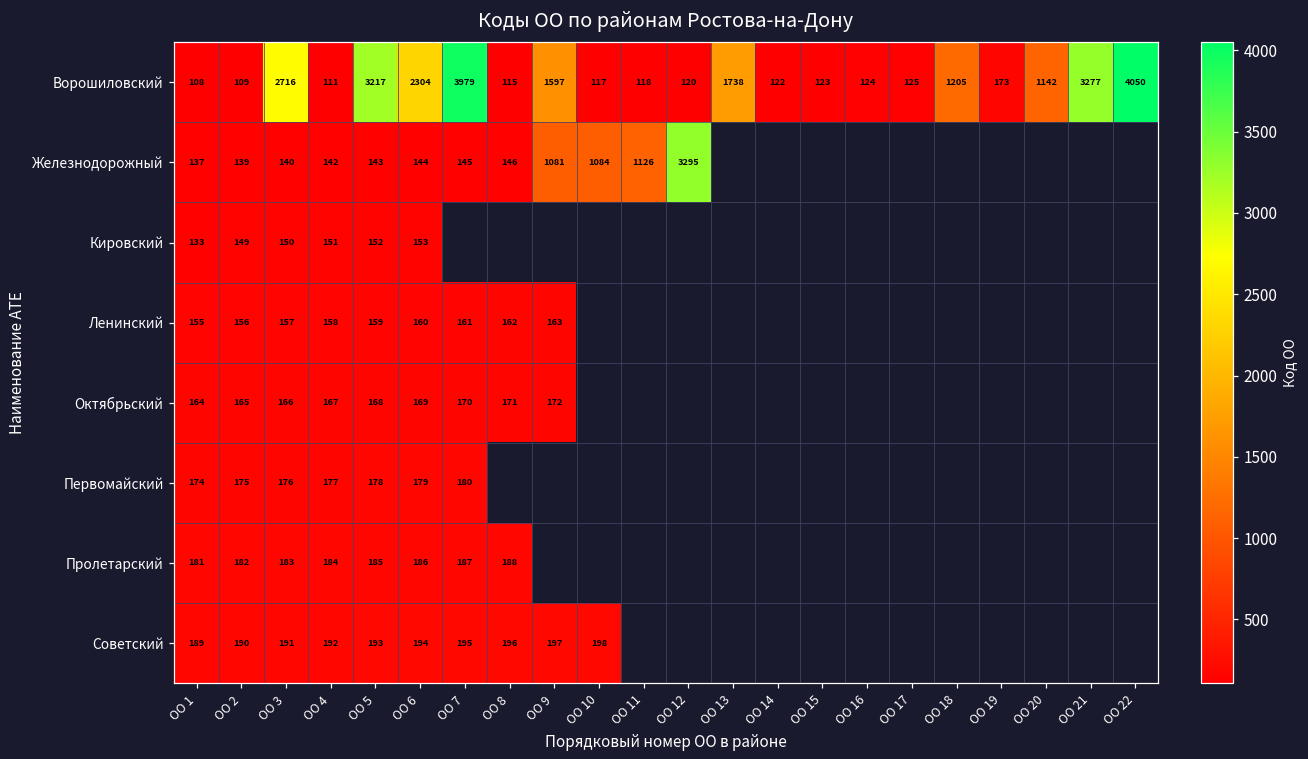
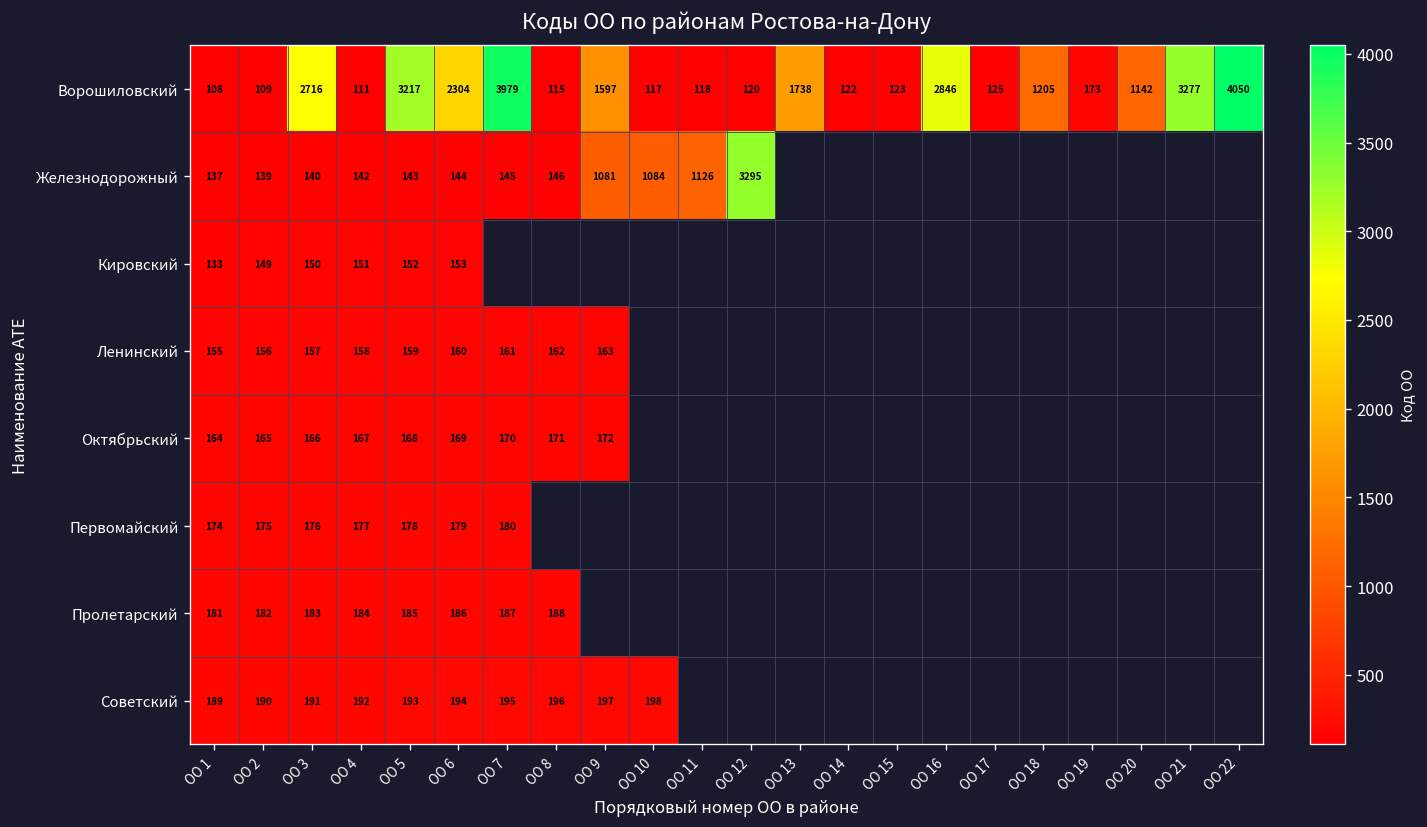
Ворошиловский, ОО 16: 124 -> 2846
